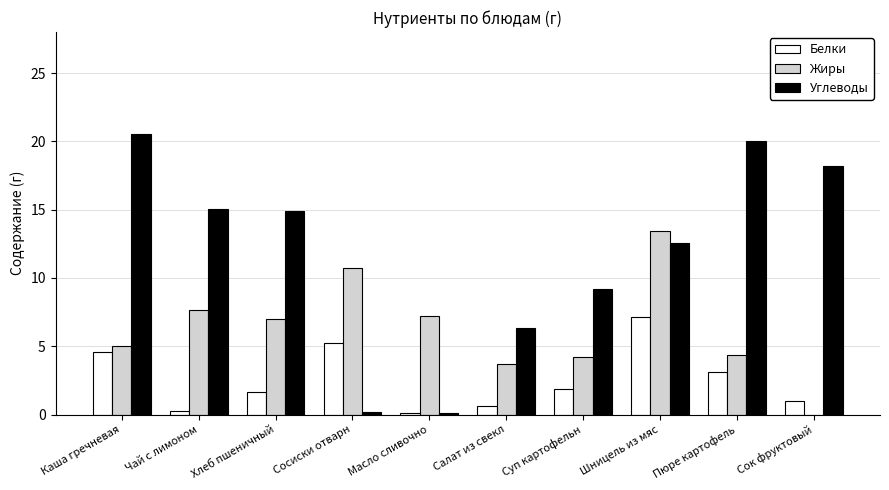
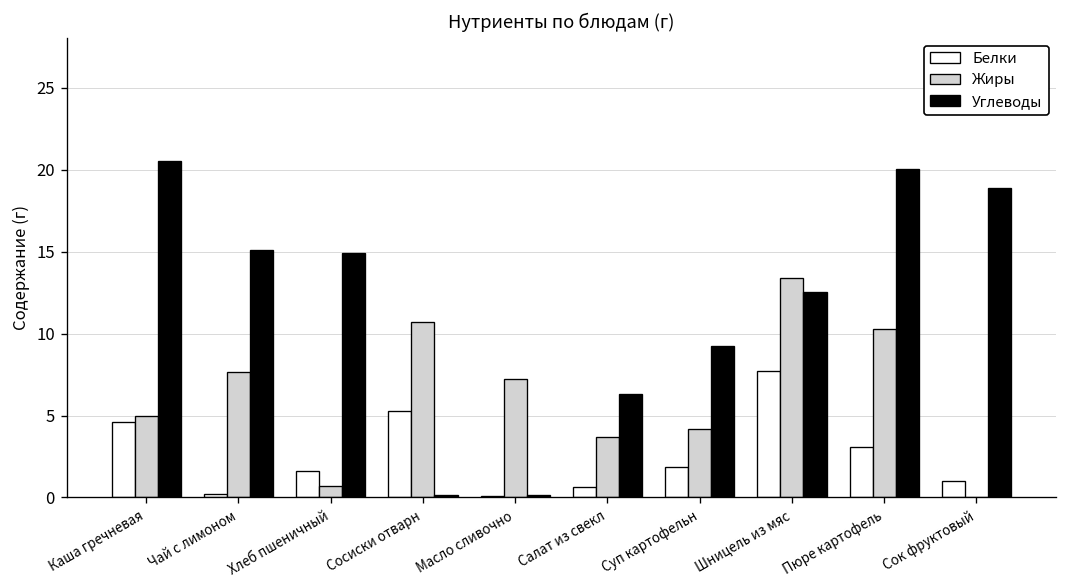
Жиры, Хлеб пшеничный: 7.0 -> 0.7
Белки, Шницель из мяс: 7.1 -> 7.7
Жиры, Пюре картофель: 4.3 -> 10.3
Углеводы, Сок фруктовый: 18.2 -> 18.9
